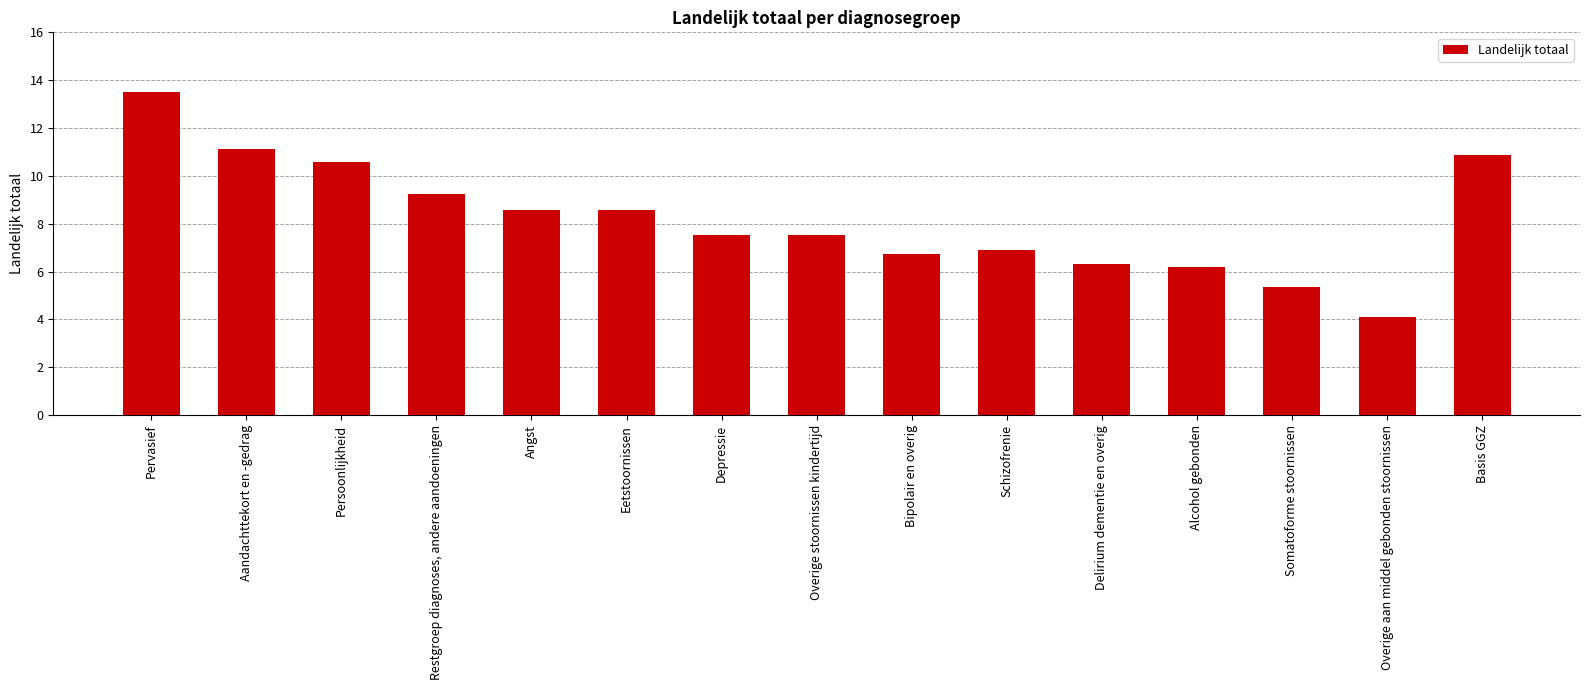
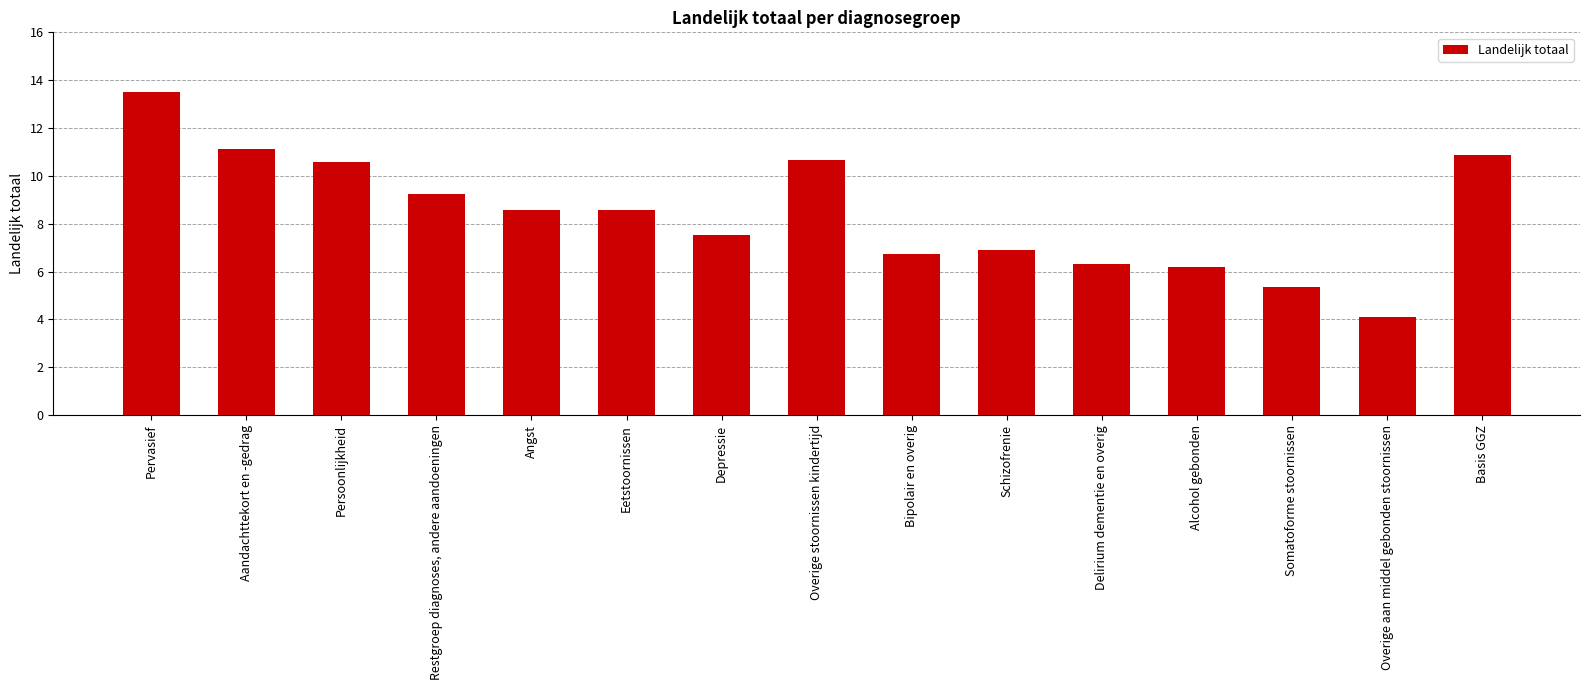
Overige stoornissen kindertijd: 7.5 -> 10.7
